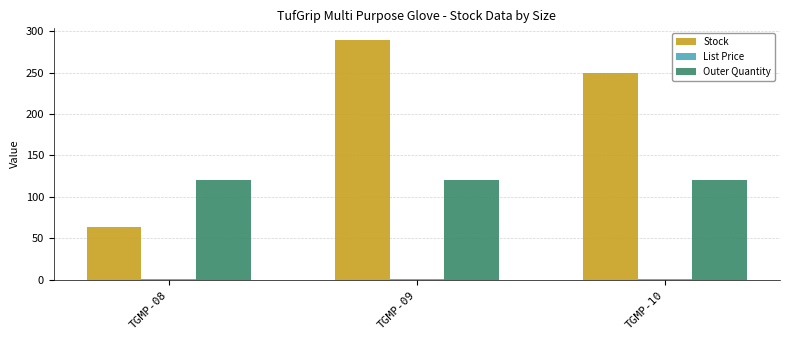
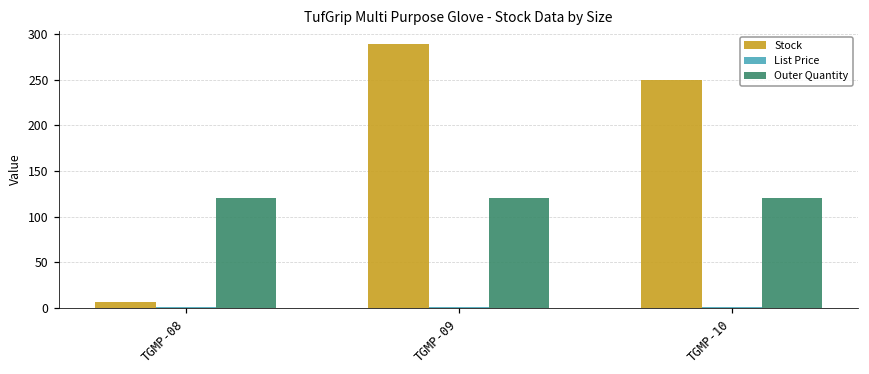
Stock, TGMP-08: 60 -> 10
